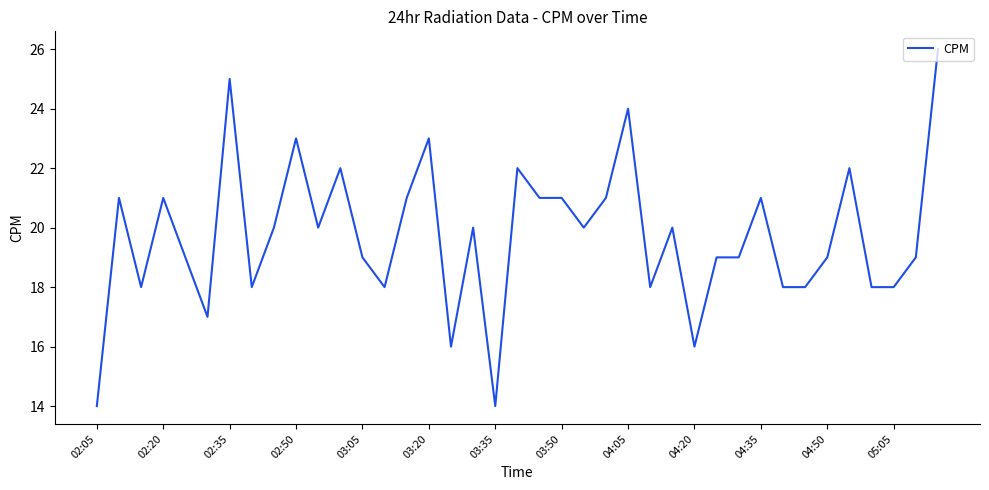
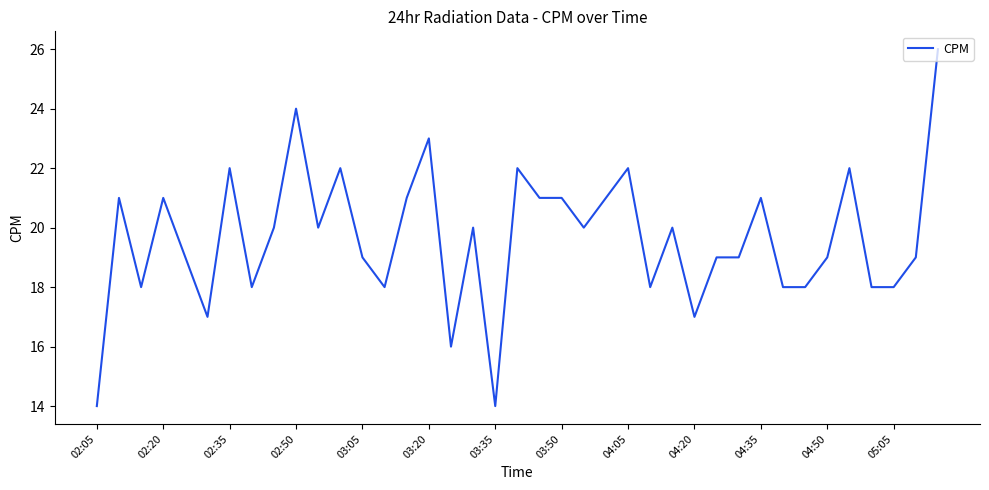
02:35: 25 -> 22
02:50: 23 -> 24
04:05: 24 -> 22
04:20: 16 -> 17
